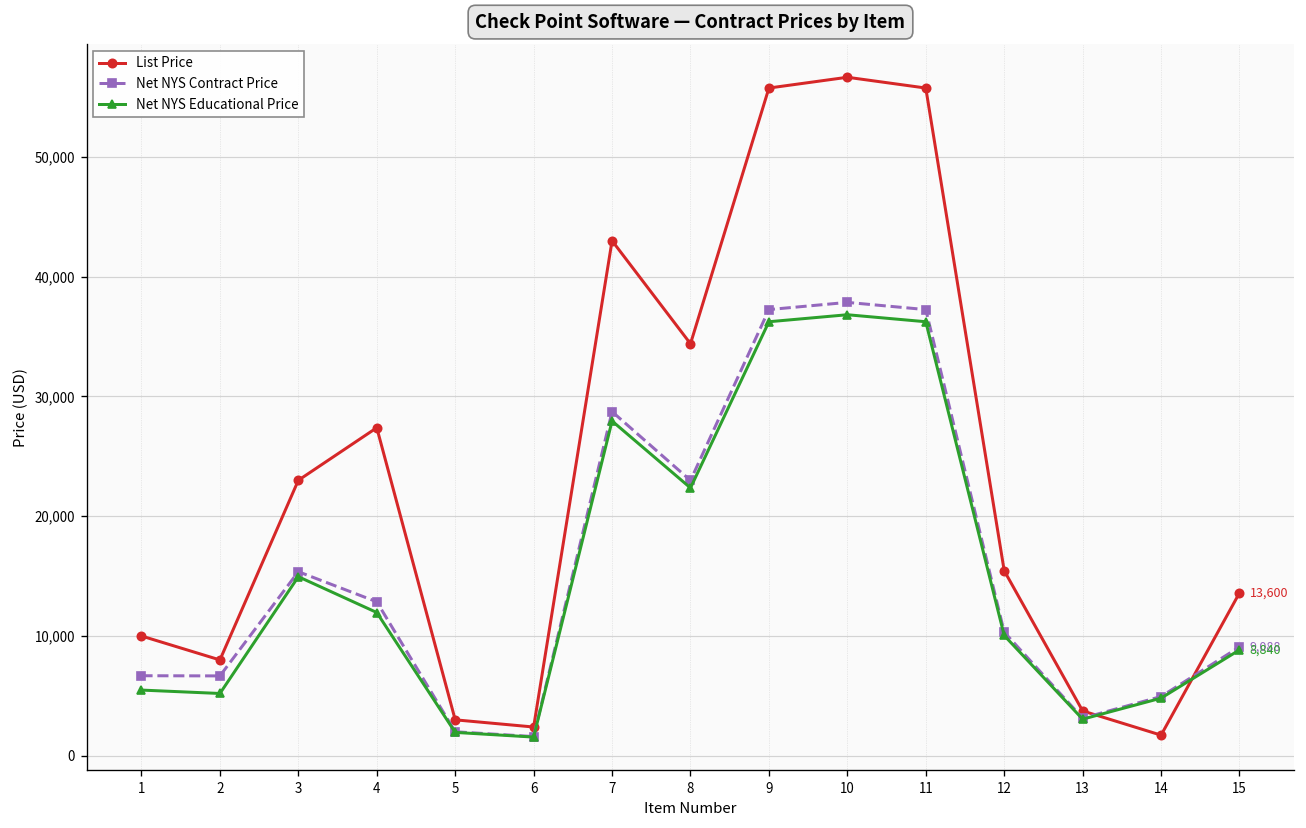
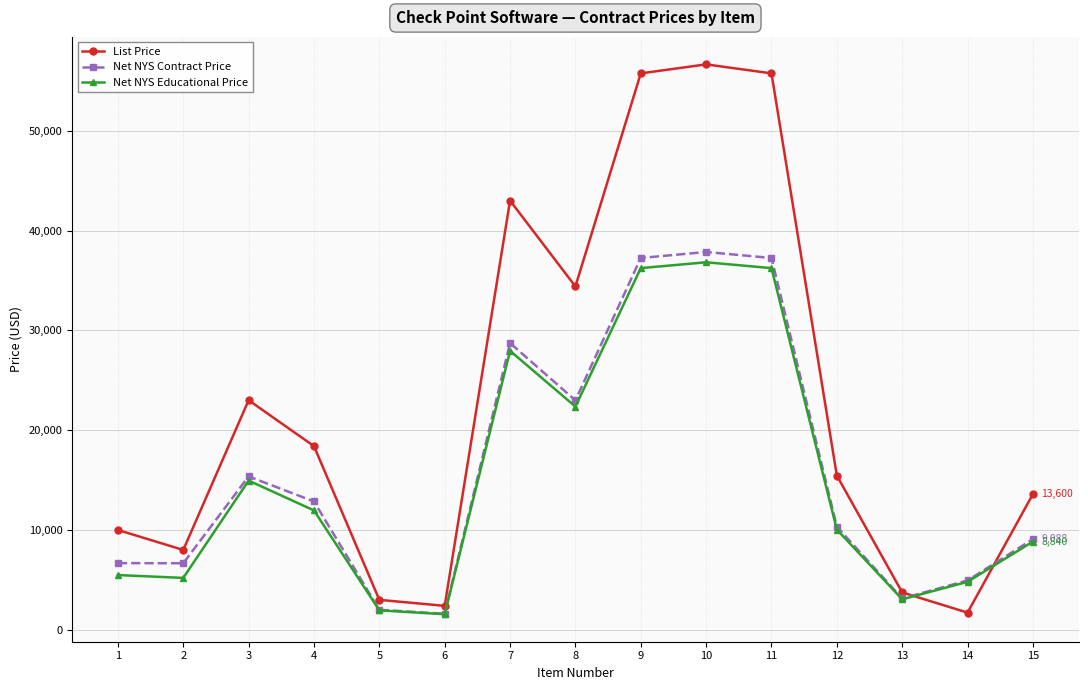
List Price, 4: 27,000 -> 18,000
